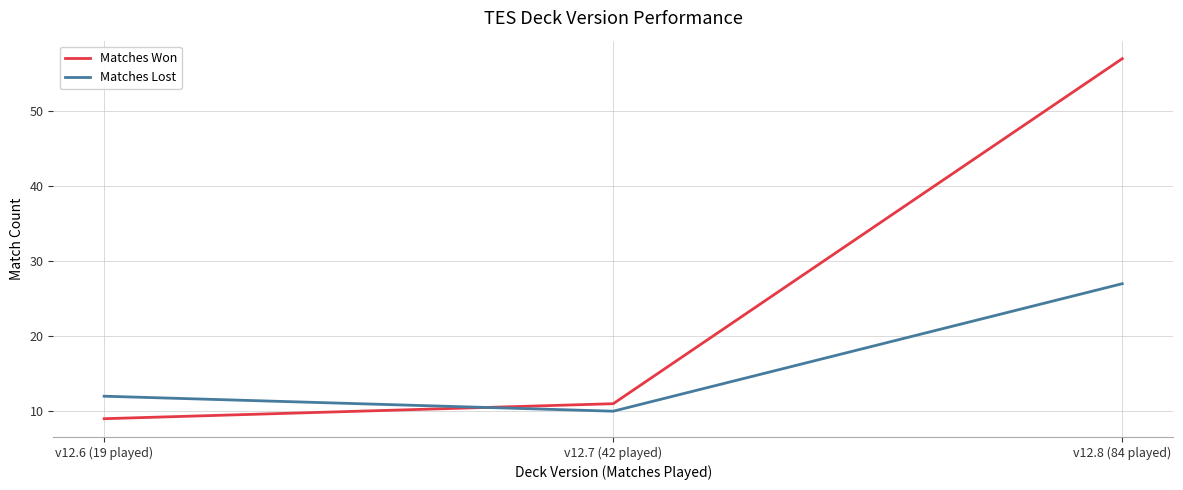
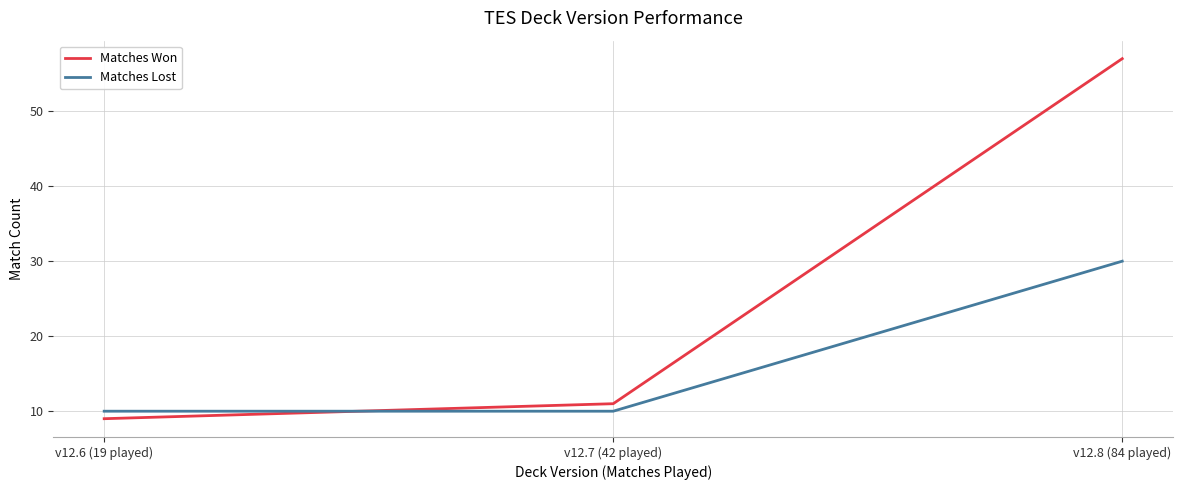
Matches Lost, v12.6 (19 played): 12 -> 10
Matches Lost, v12.8 (84 played): 27 -> 30
